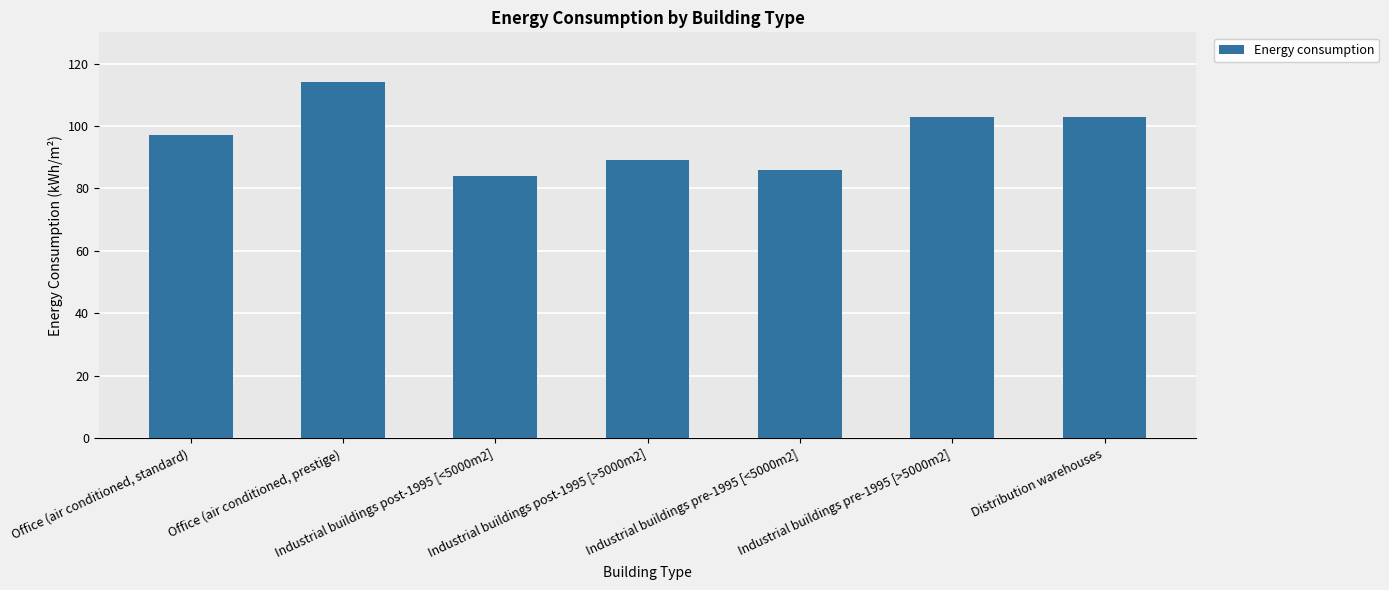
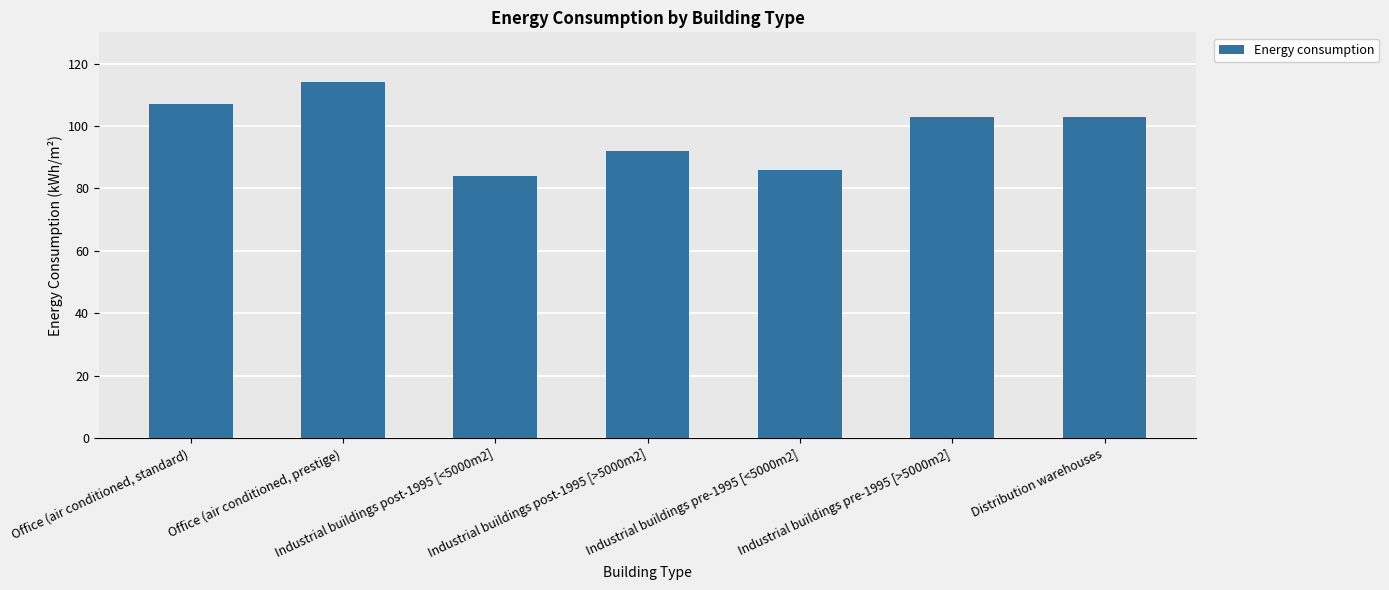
Office (air conditioned, standard): 97 -> 107
Industrial buildings post-1995 [>5000m2]: 89 -> 92
